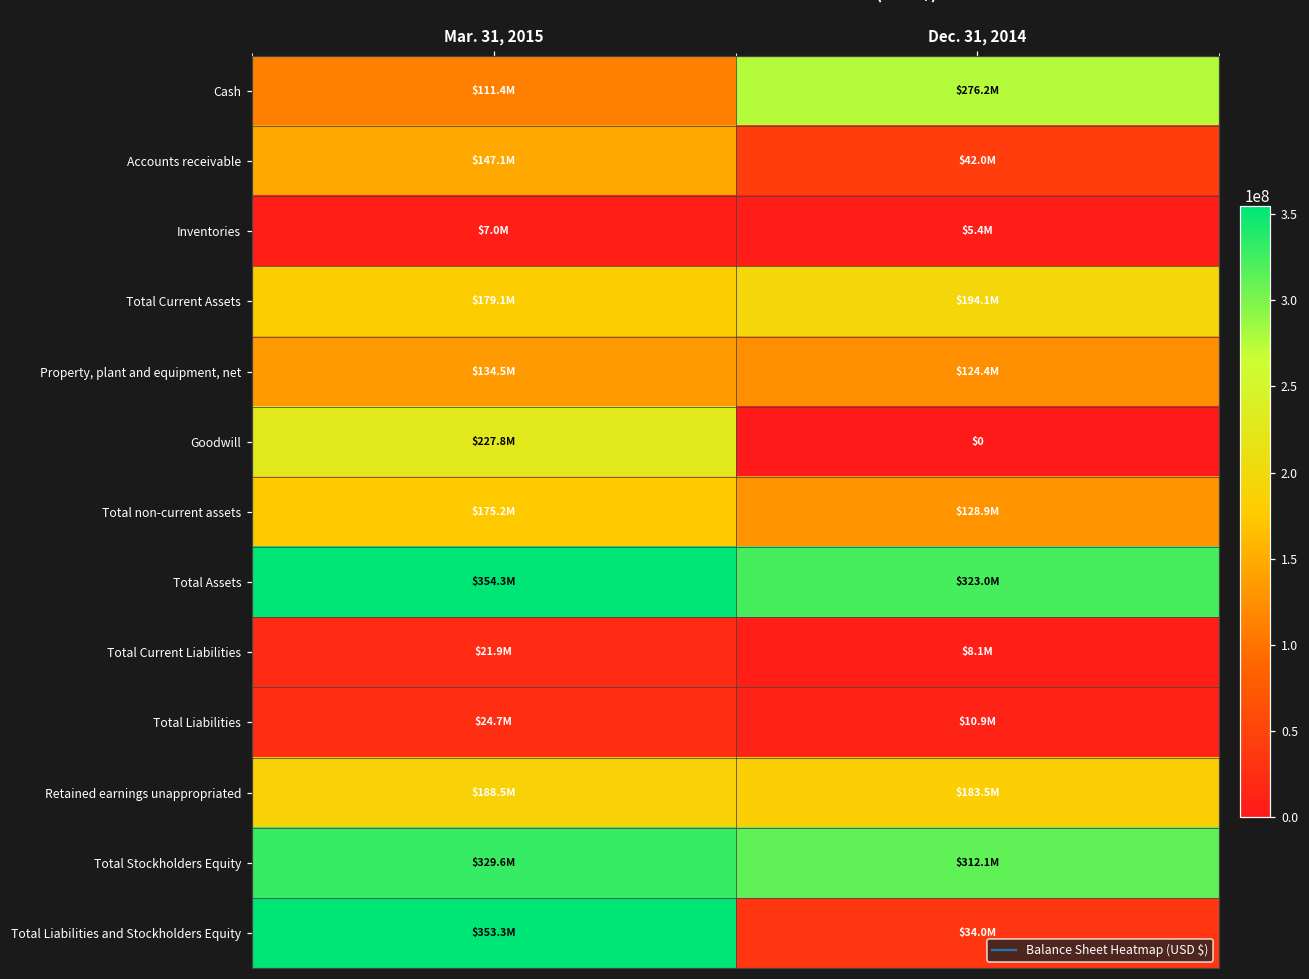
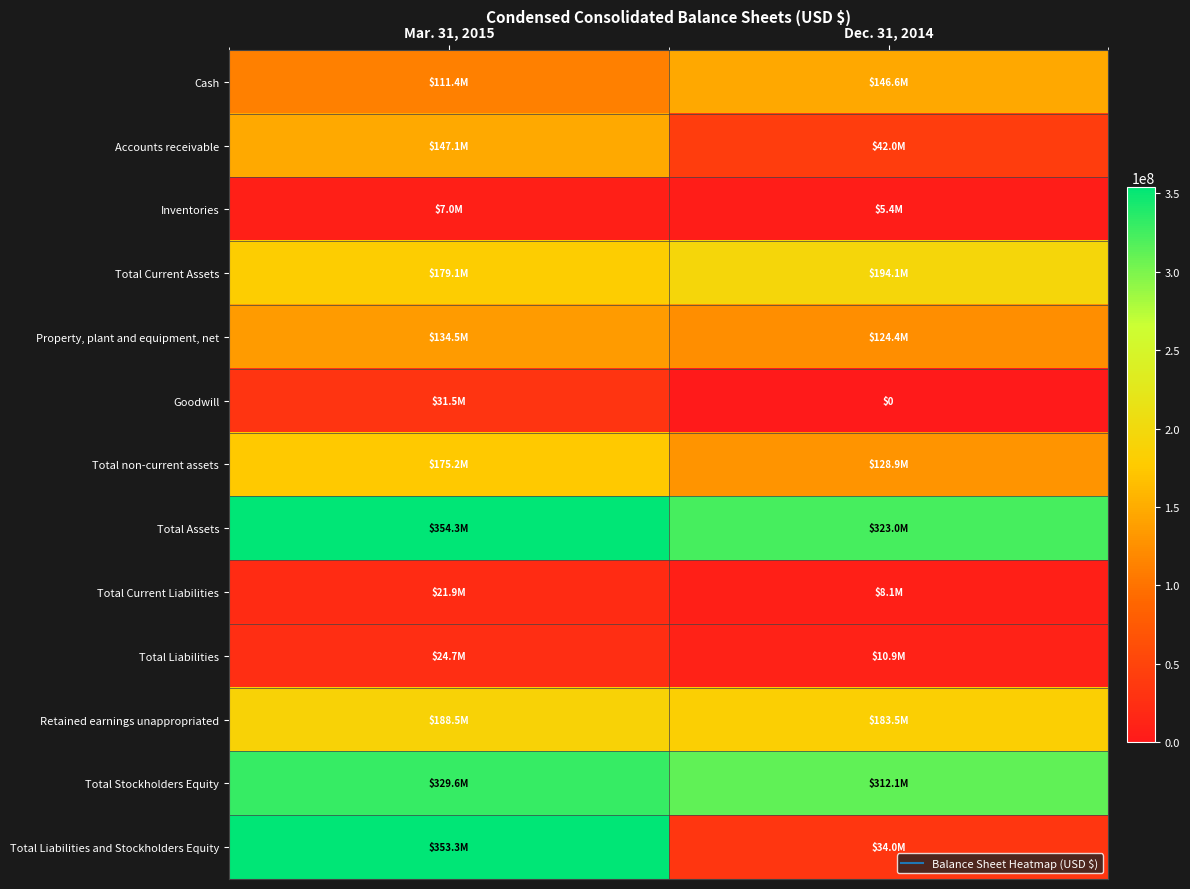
Cash, Dec. 31, 2014: $276.2M -> $146.6M
Goodwill, Mar. 31, 2015: $227.8M -> $31.5M
